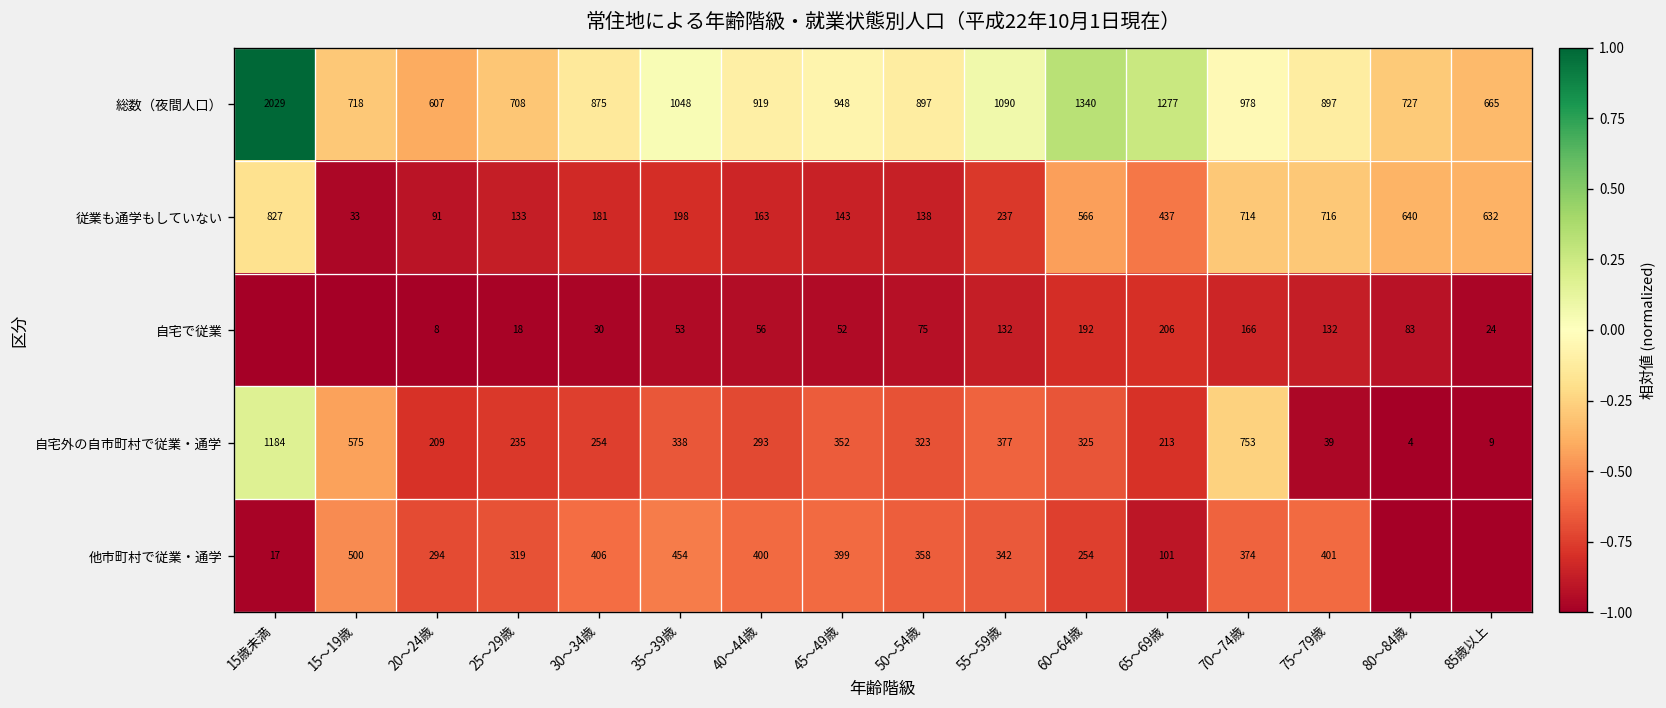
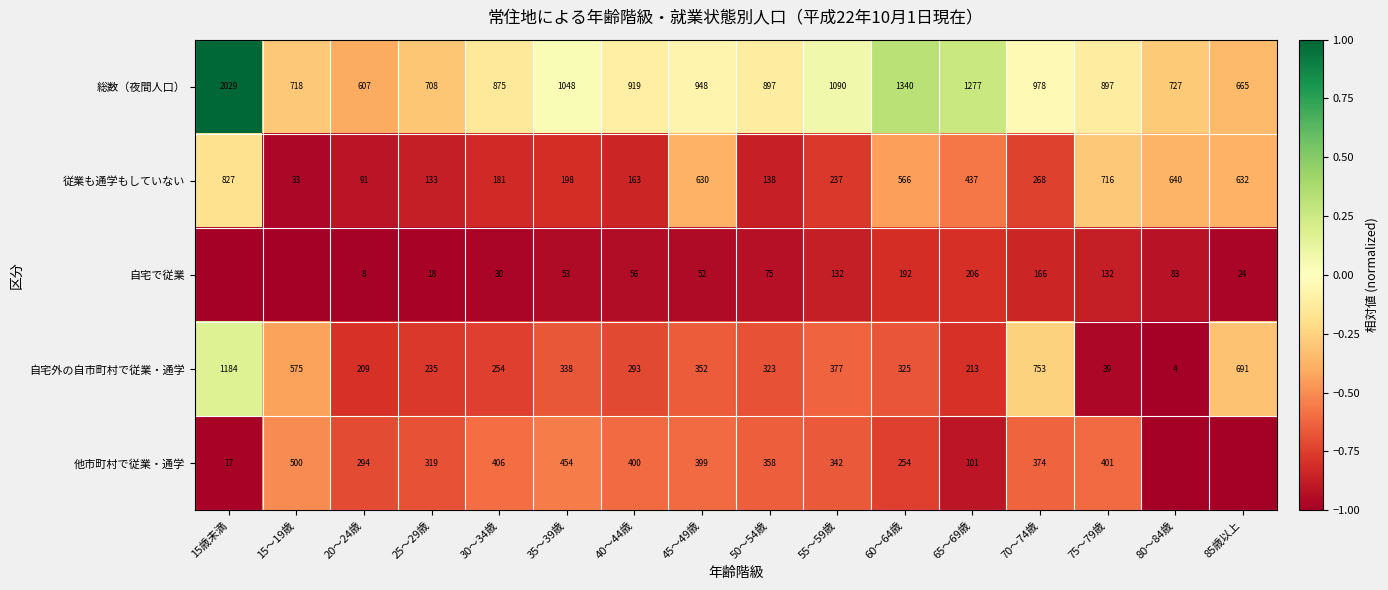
従業も通学もしていない, 45～49歳: 143 -> 630
従業も通学もしていない, 70～74歳: 714 -> 268
自宅外の自市町村で従業・通学, 85歳以上: 9 -> 691
